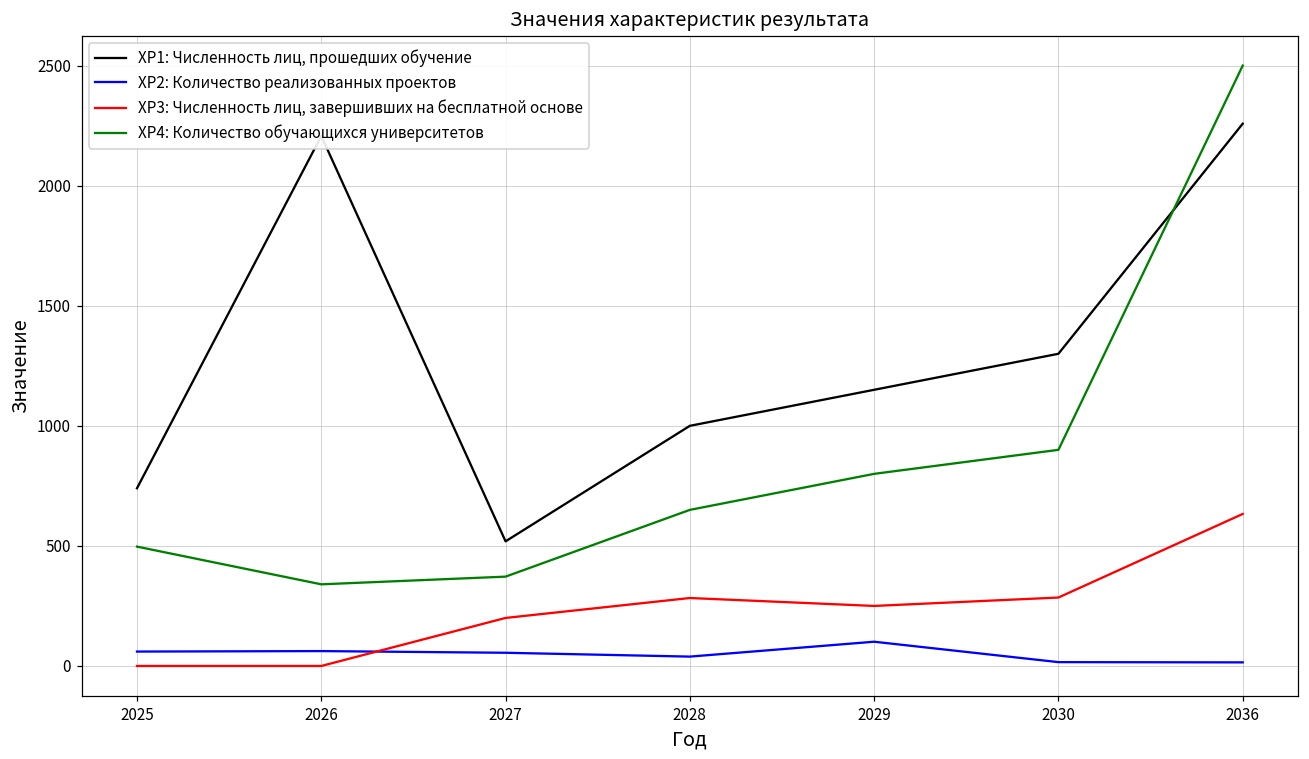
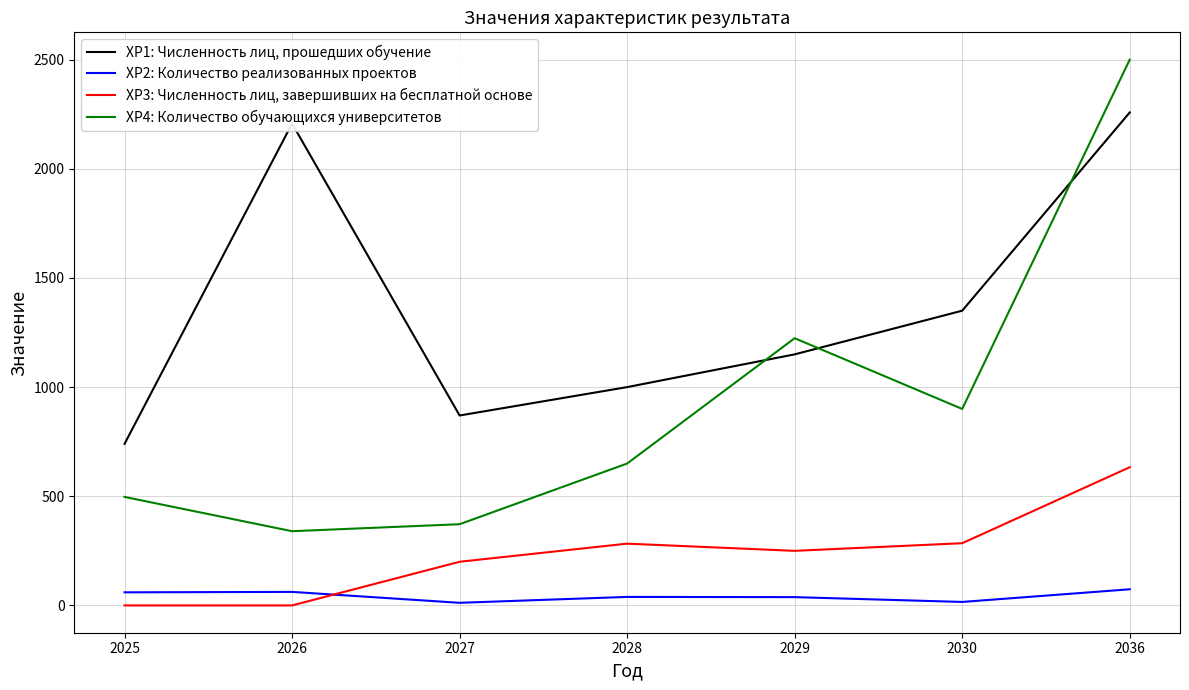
ХР1: Численность лиц, прошедших обучение, 2027: 520 -> 870
ХР2: Количество реализованных проектов, 2027: 60 -> 10
ХР2: Количество реализованных проектов, 2029: 100 -> 40
ХР4: Количество обучающихся университетов, 2029: 800 -> 1220
ХР1: Численность лиц, прошедших обучение, 2030: 1300 -> 1350
ХР2: Количество реализованных проектов, 2036: 20 -> 70
